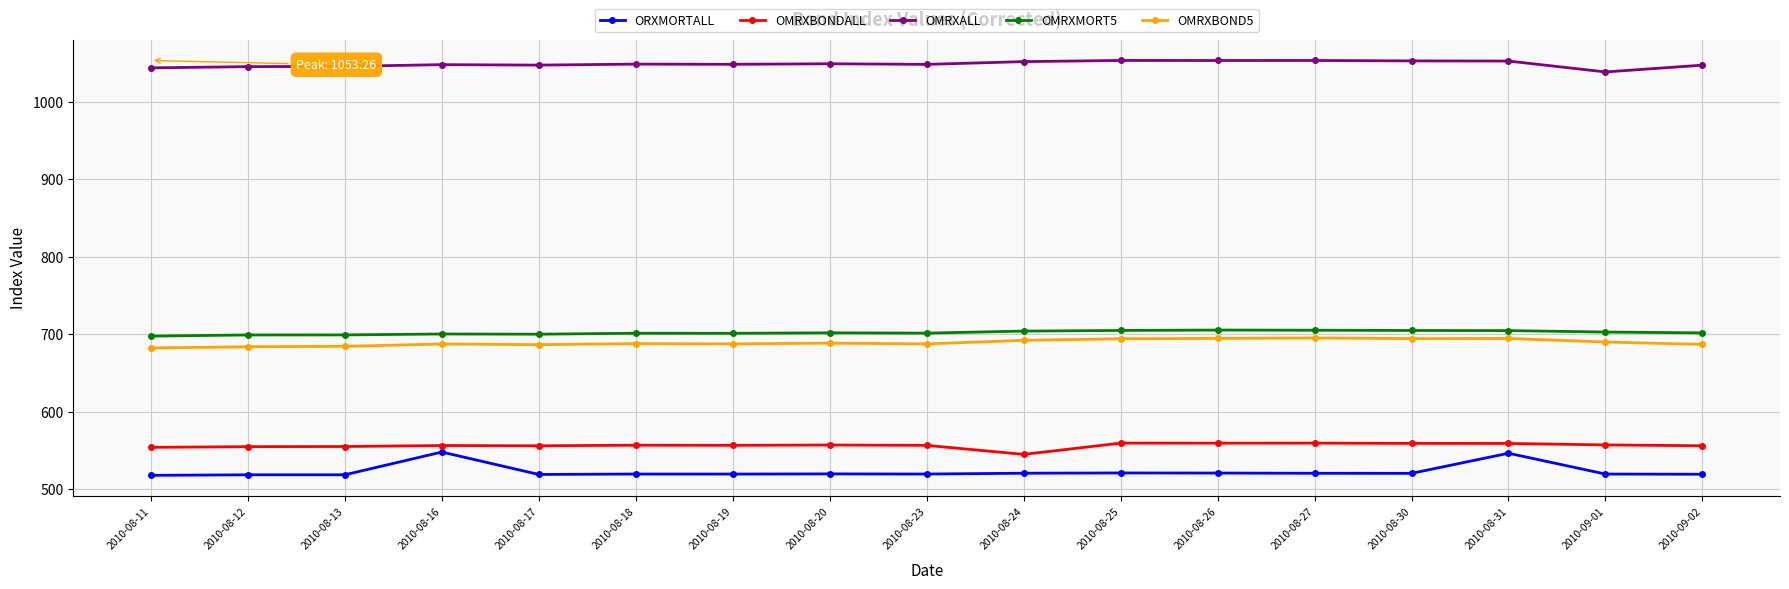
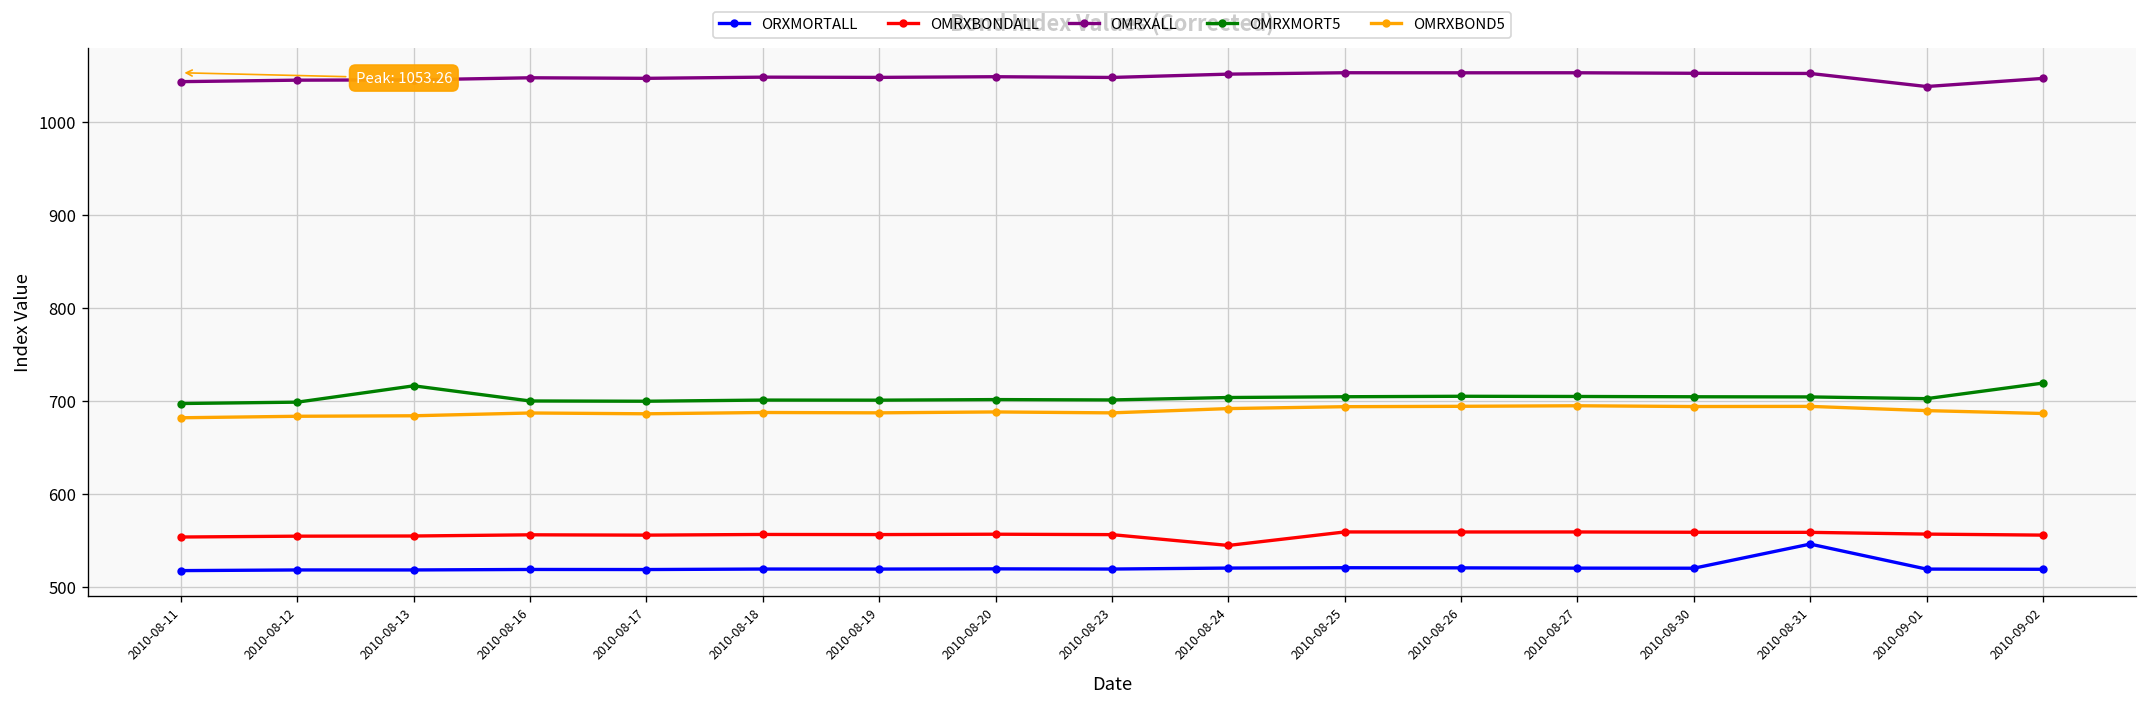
OMRXMORT5, 2010-08-13: 700 -> 720
ORXMORTALL, 2010-08-16: 550 -> 520
OMRXMORT5, 2010-09-02: 700 -> 720
